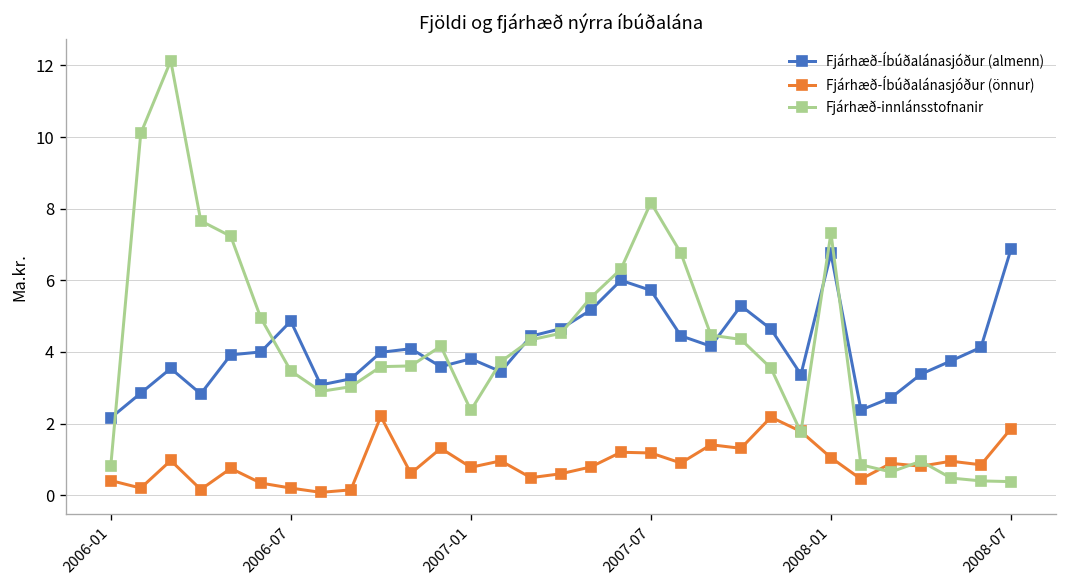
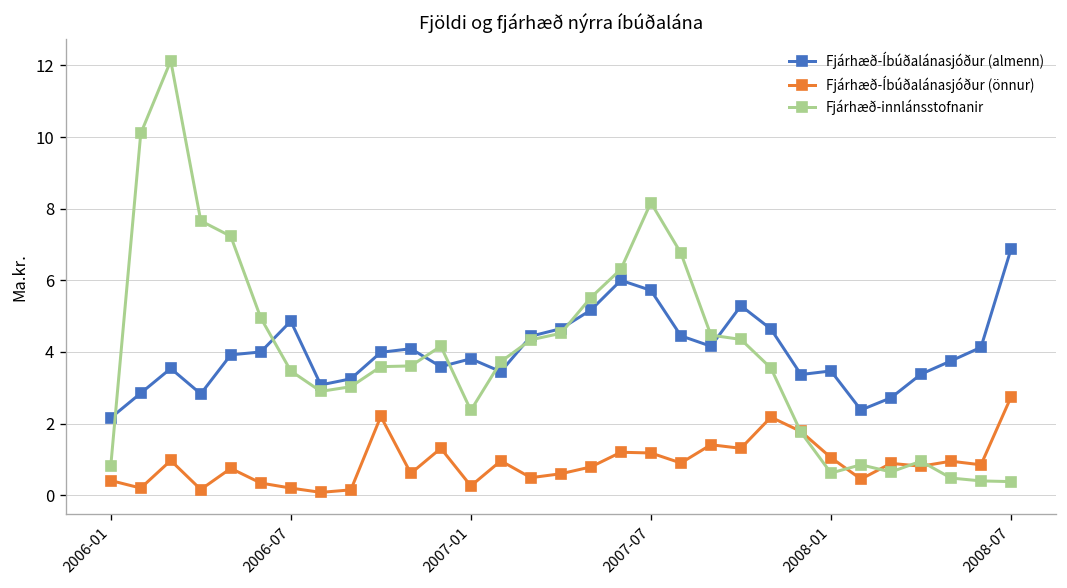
Fjárhæð-Íbúðalánasjóður (önnur), 2007-01: 0.8 -> 0.3
Fjárhæð-Íbúðalánasjóður (almenn), 2008-01: 6.8 -> 3.5
Fjárhæð-innlánsstofnanir, 2008-01: 7.3 -> 0.6
Fjárhæð-Íbúðalánasjóður (önnur), 2008-07: 1.9 -> 2.7
